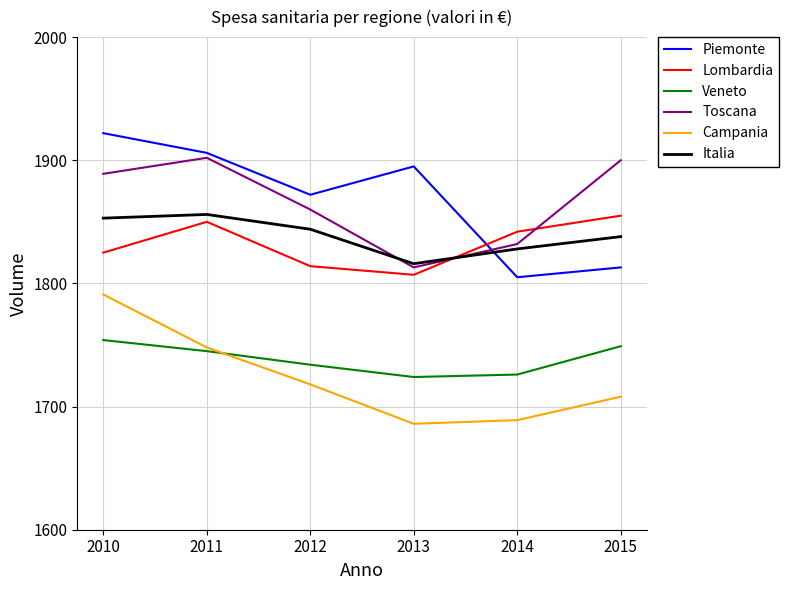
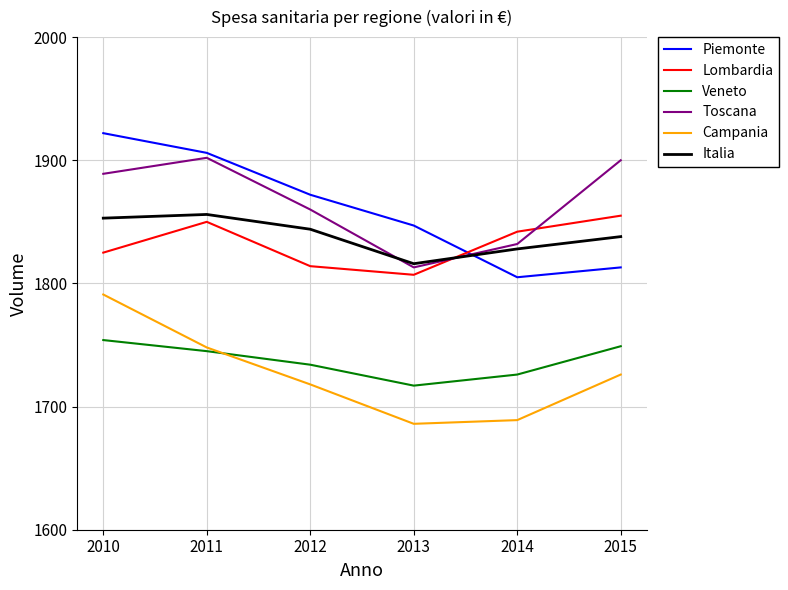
Piemonte, 2013: 1895 -> 1847
Veneto, 2013: 1724 -> 1717
Campania, 2015: 1708 -> 1726
